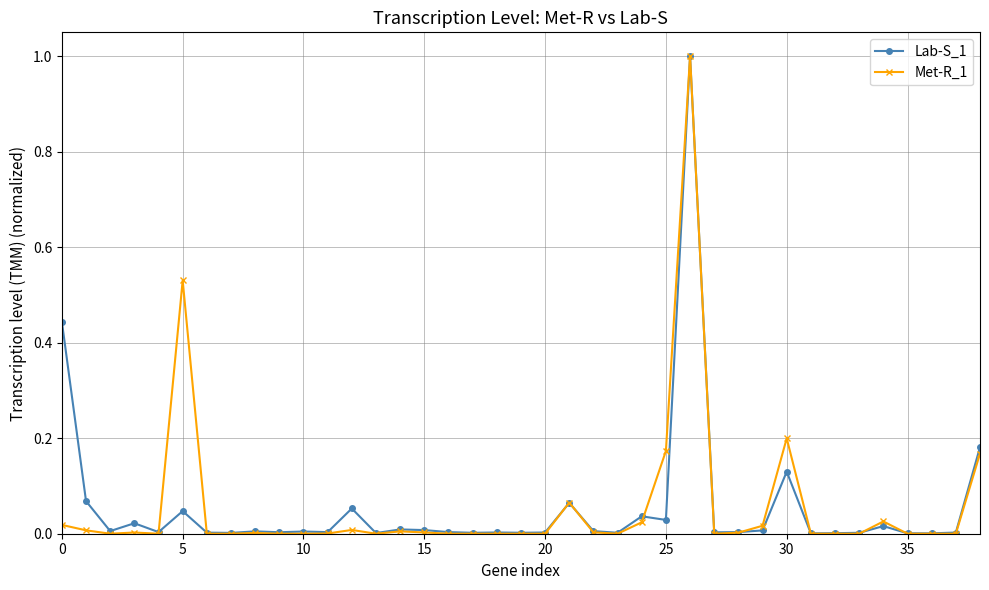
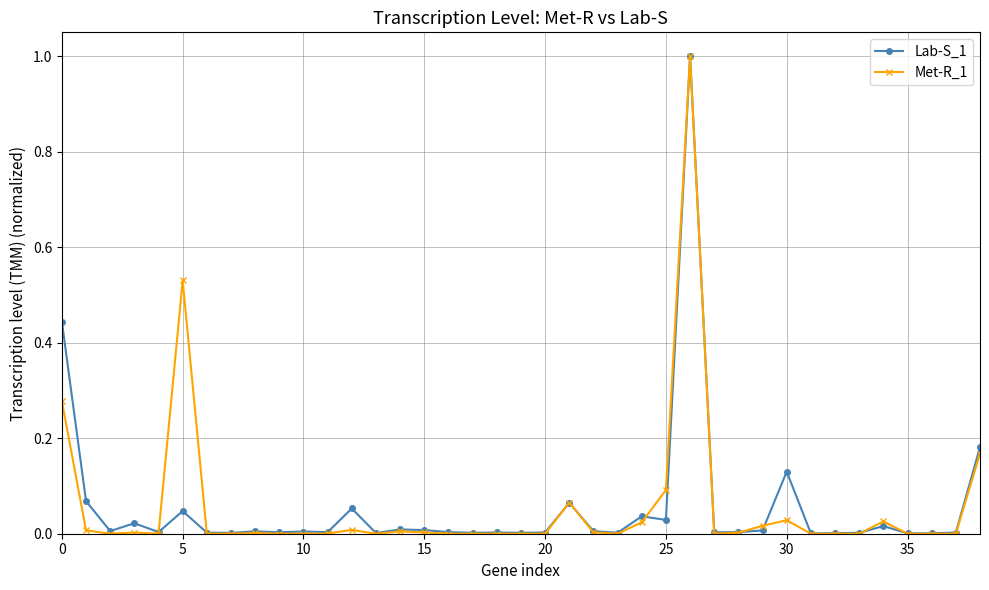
Met-R_1, 0: 0.02 -> 0.28
Met-R_1, 25: 0.17 -> 0.09
Met-R_1, 30: 0.20 -> 0.03
